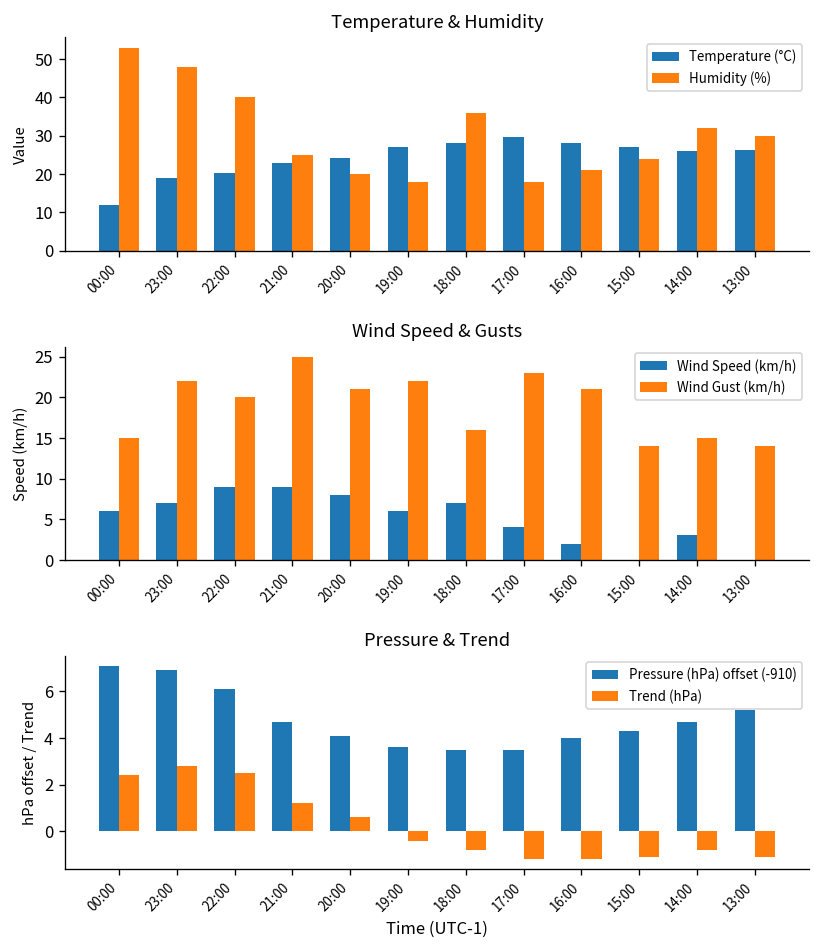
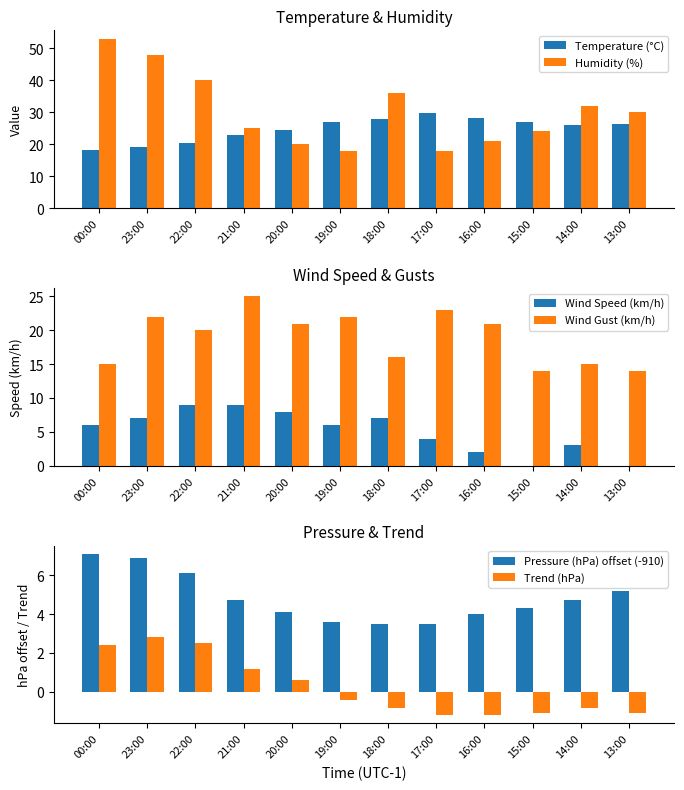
Temperature & Humidity, Temperature (°C), 00:00: 12 -> 18
